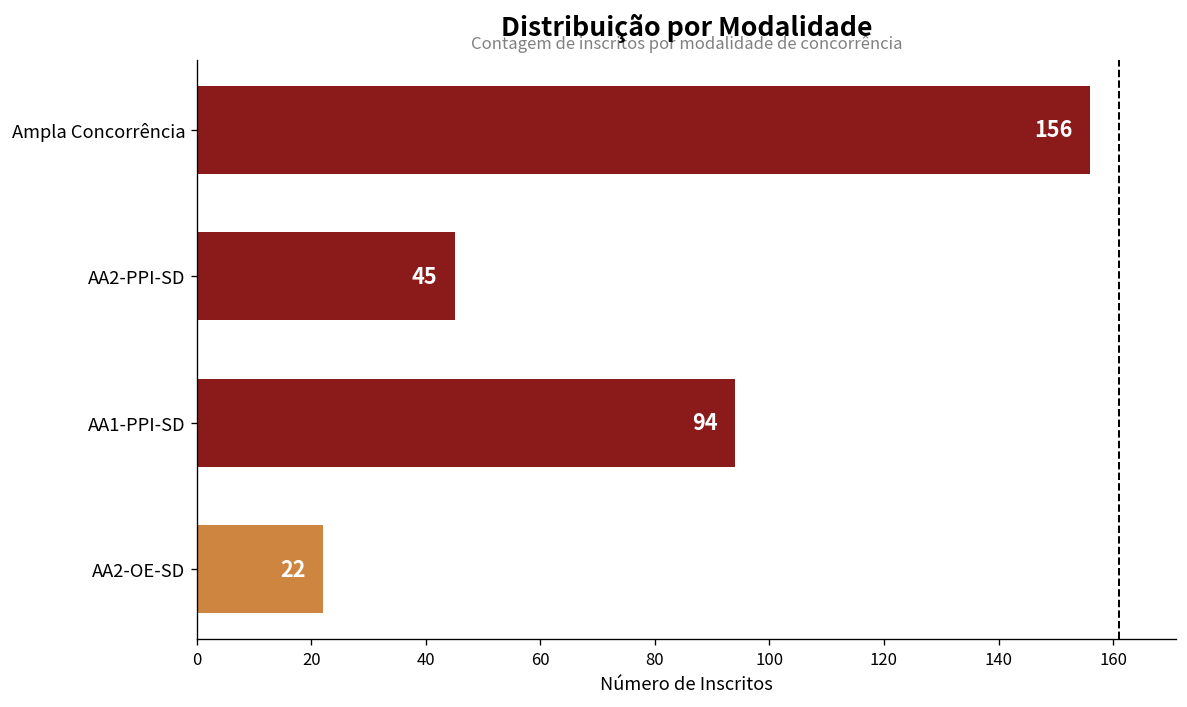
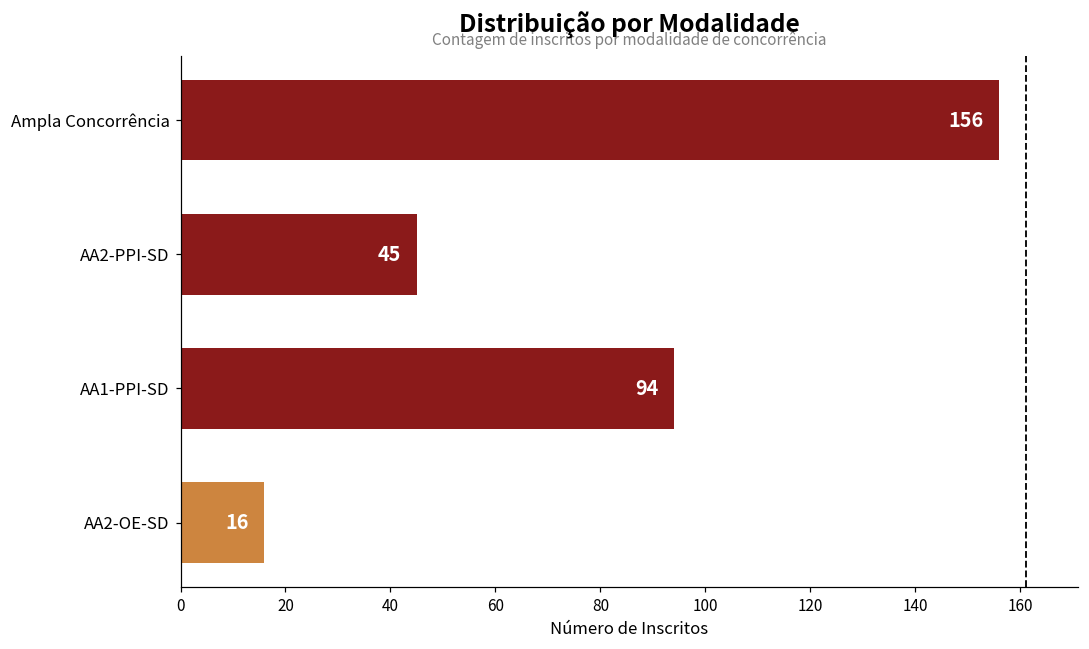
AA2-OE-SD: 22 -> 16
